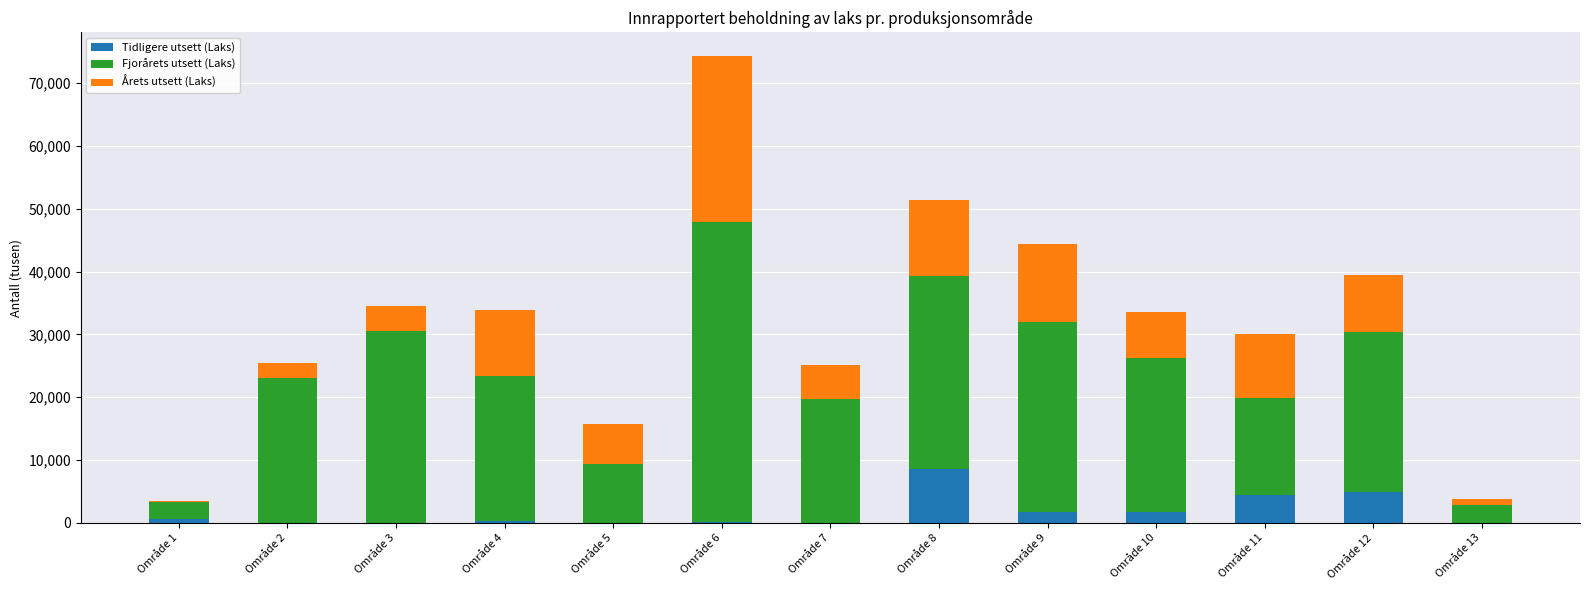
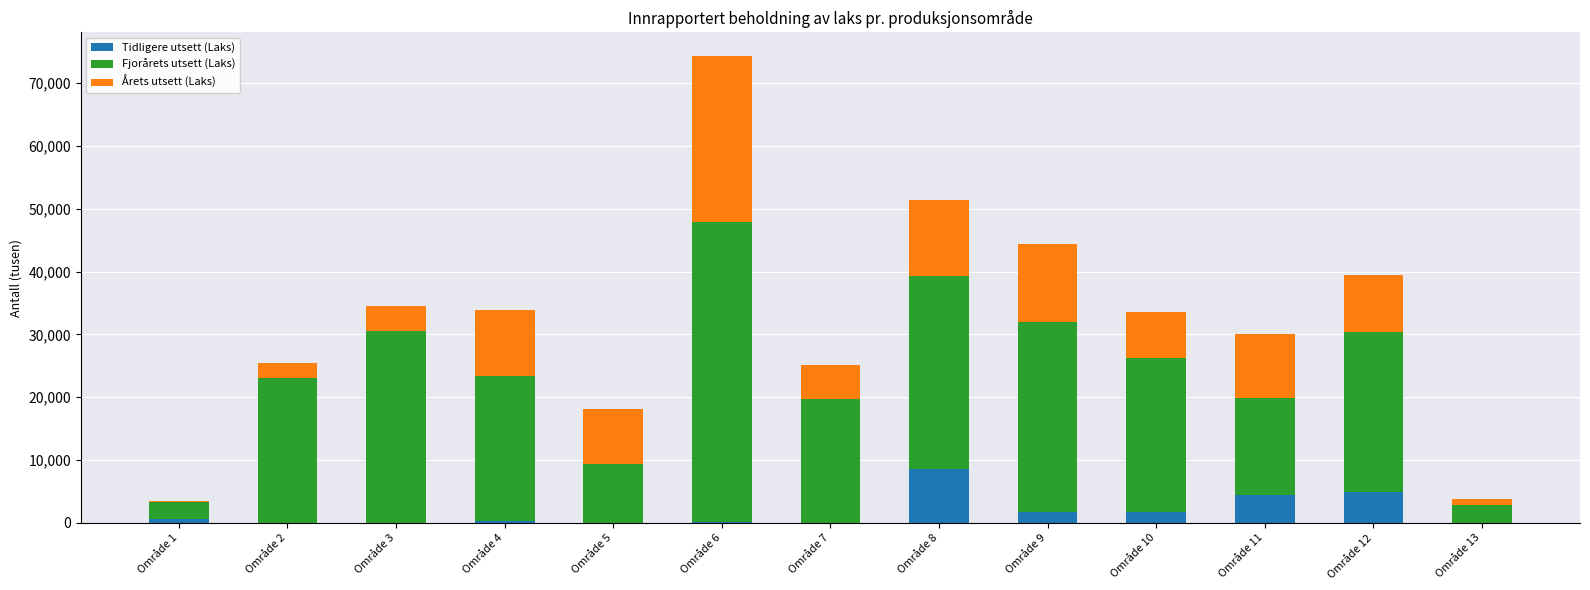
Årets utsett (Laks), Område 5: 6,000 -> 9,000
